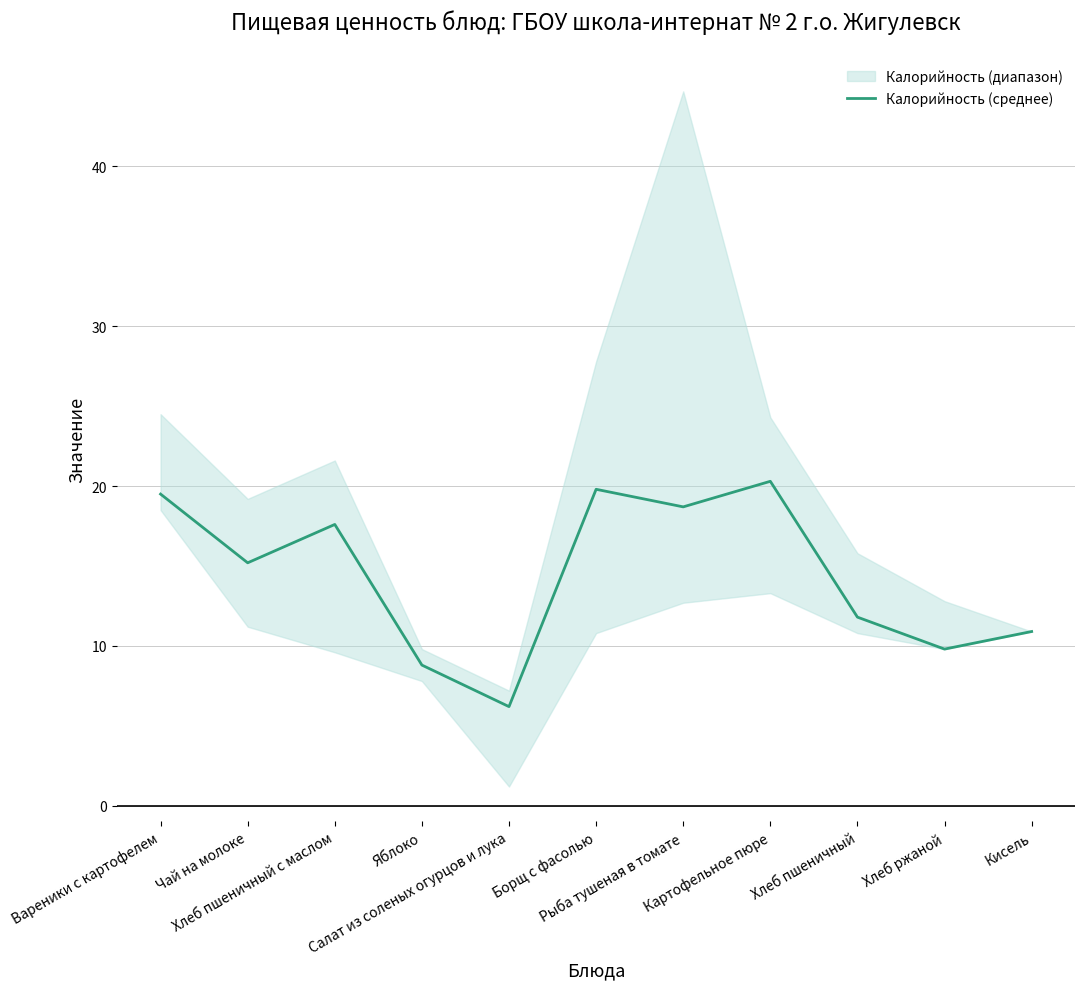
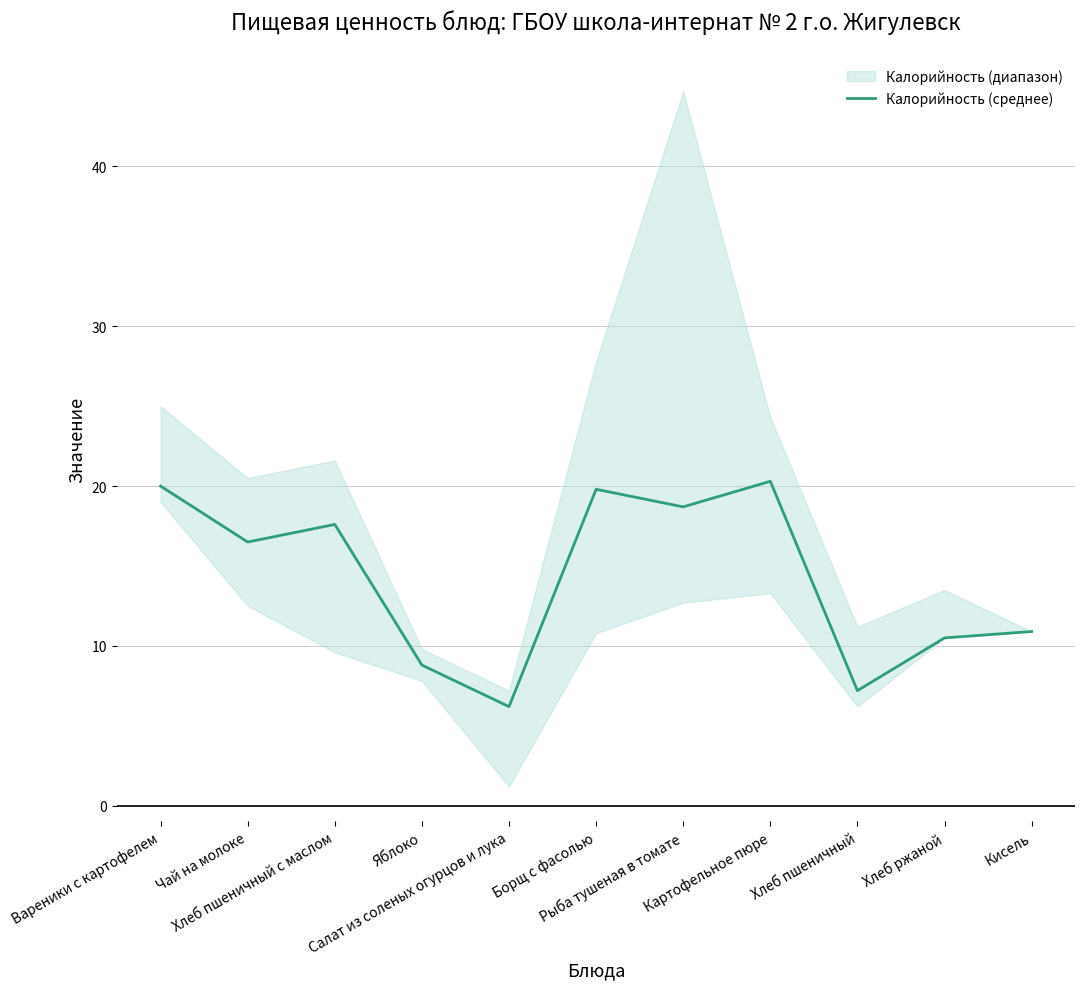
Калорийность (среднее), Вареники с картофелем: 19.5 -> 20.0
Калорийность (среднее), Чай на молоке: 15.2 -> 16.5
Калорийность (среднее), Хлеб пшеничный: 11.8 -> 7.2
Калорийность (среднее), Хлеб ржаной: 9.8 -> 10.5
